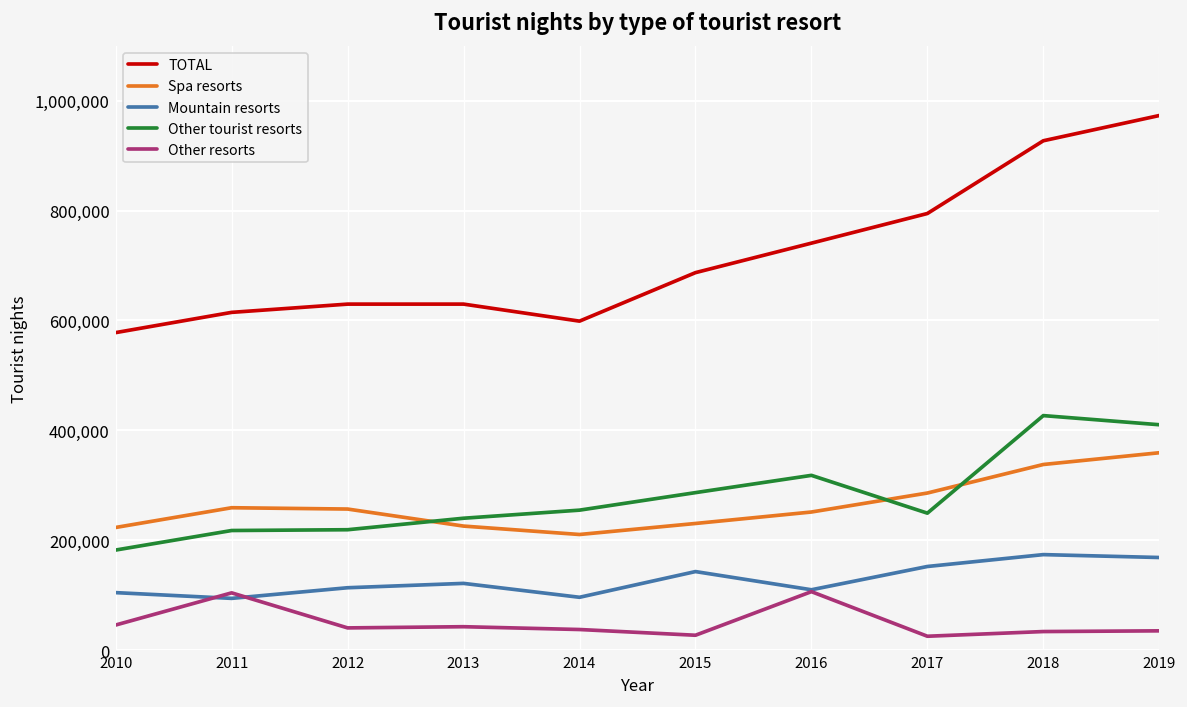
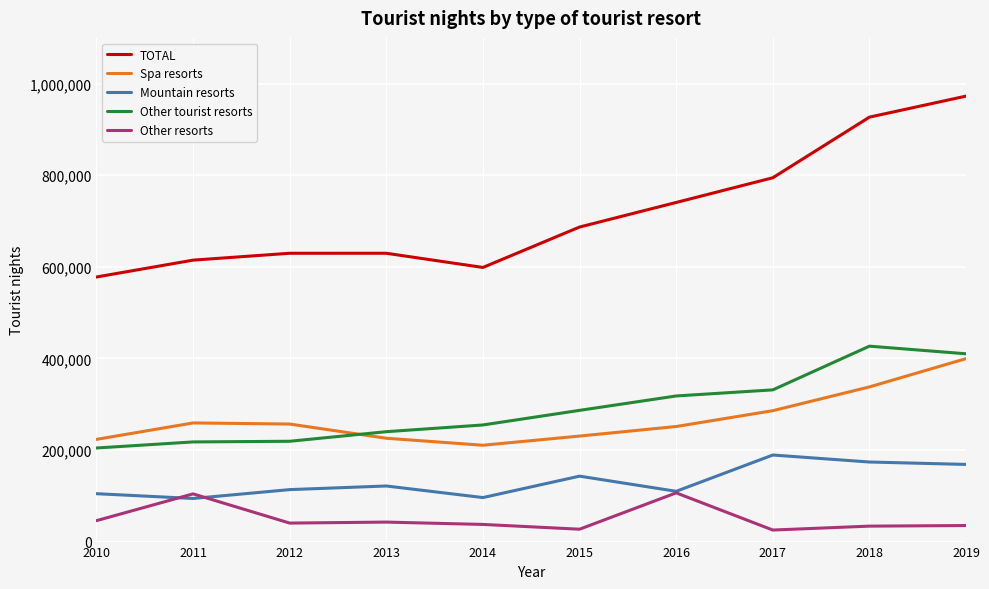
Other tourist resorts, 2010: 180,000 -> 200,000
Mountain resorts, 2017: 150,000 -> 190,000
Other tourist resorts, 2017: 250,000 -> 330,000
Spa resorts, 2019: 360,000 -> 400,000
